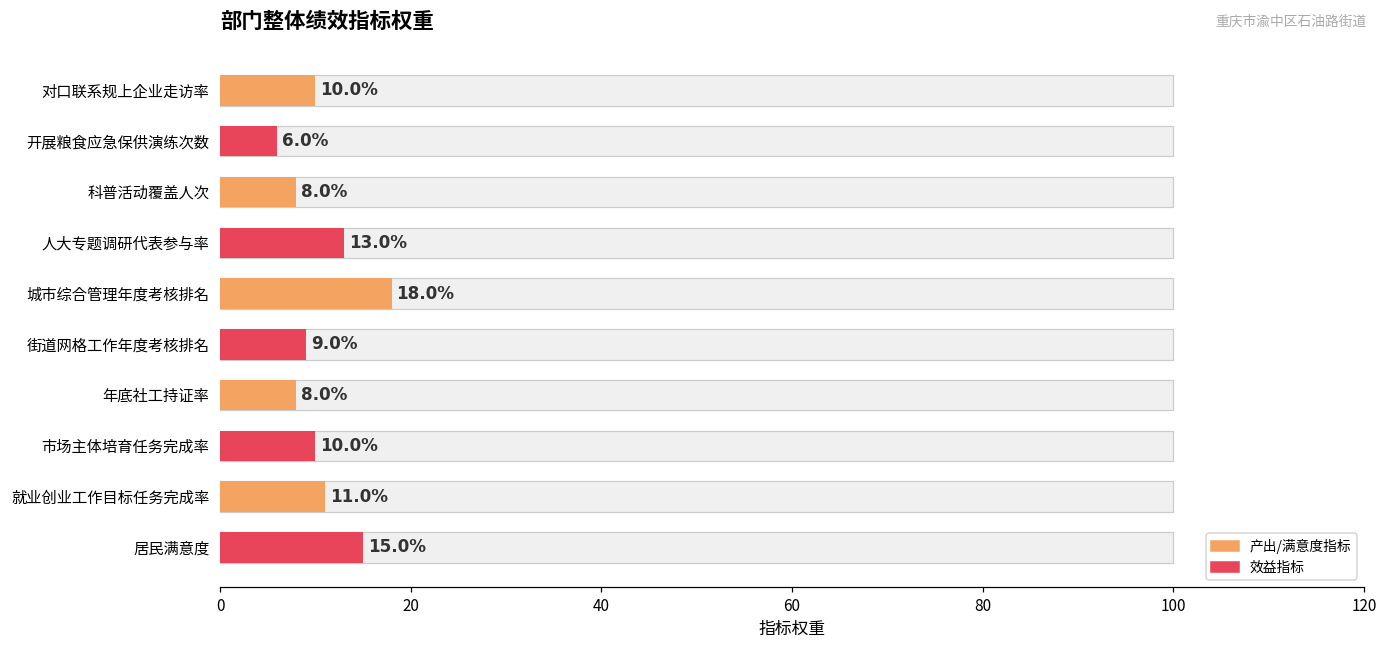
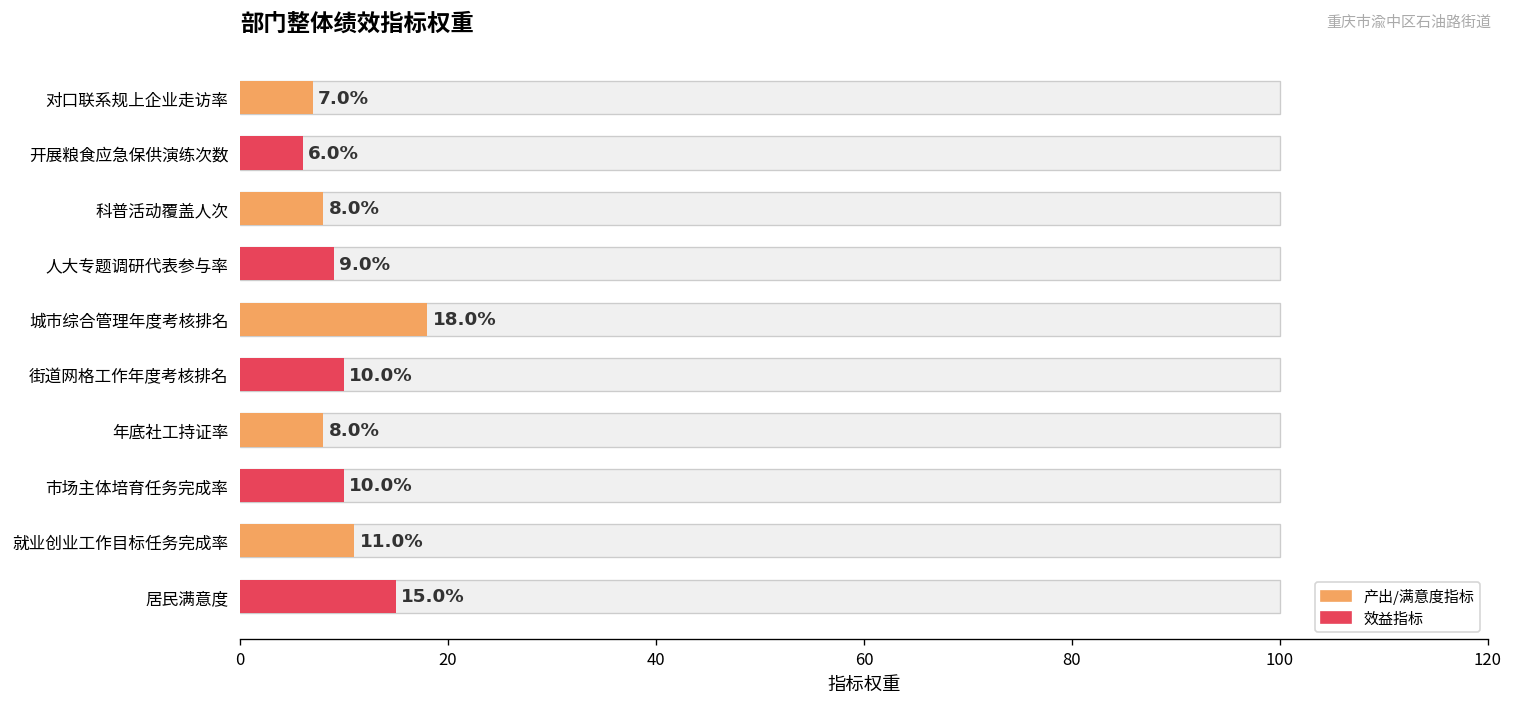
产出/满意度指标, 对口联系规上企业走访率: 10.0% -> 7.0%
效益指标, 人大专题调研代表参与率: 13.0% -> 9.0%
效益指标, 街道网格工作年度考核排名: 9.0% -> 10.0%
